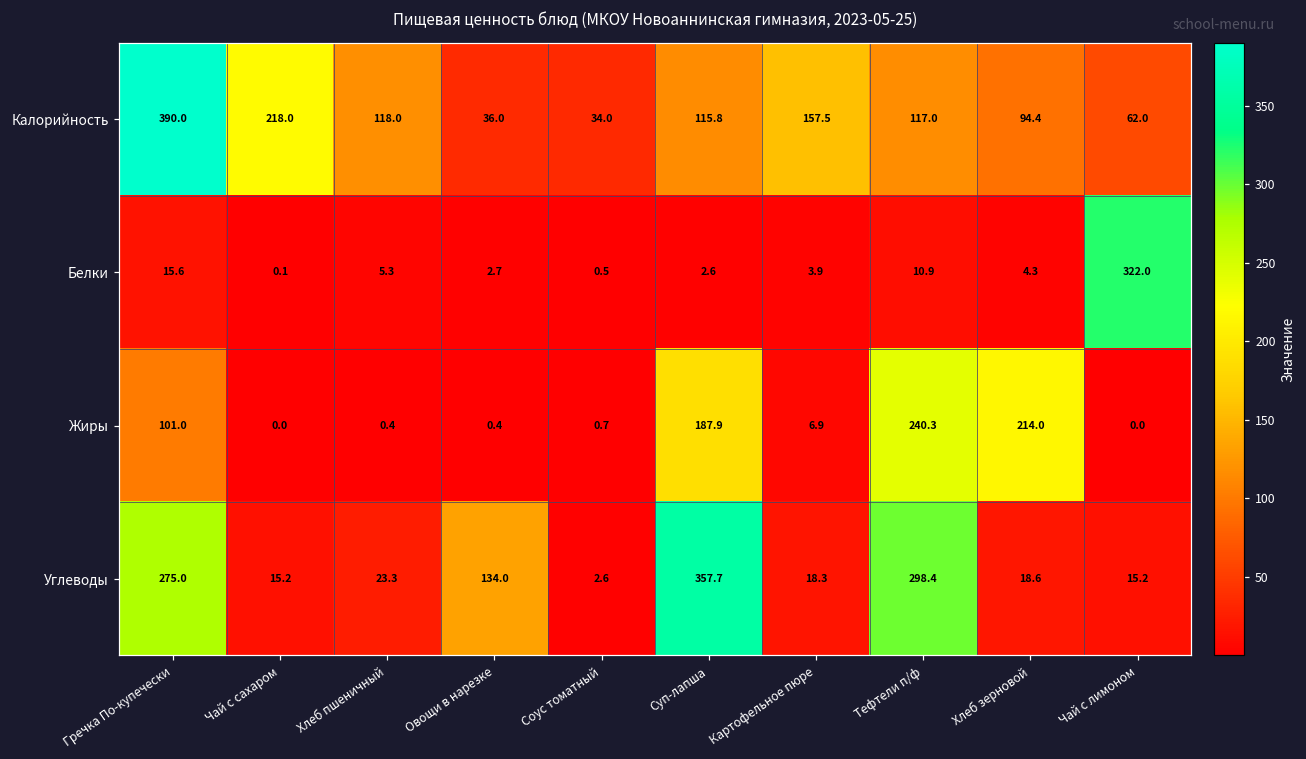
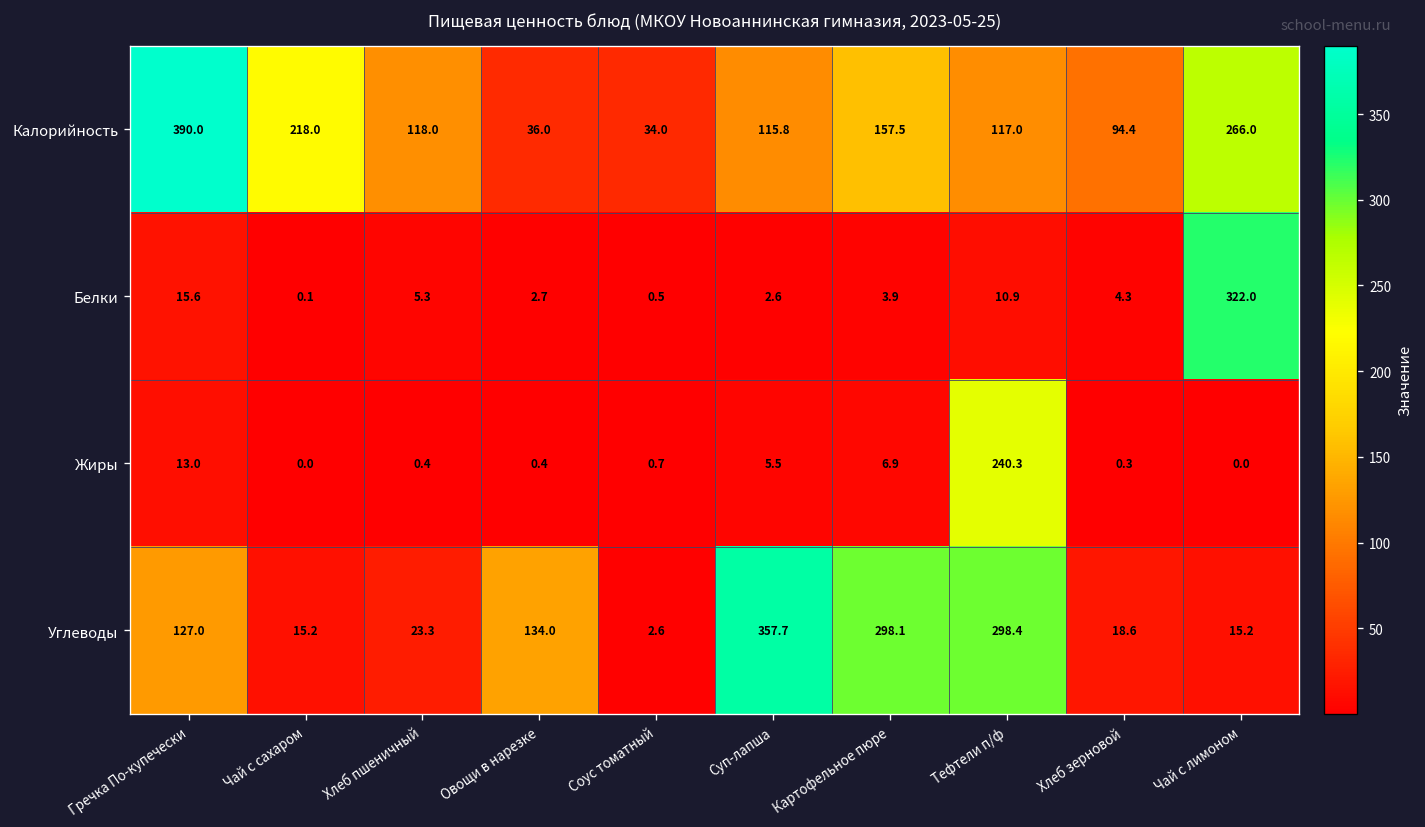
Калорийность, Чай с лимоном: 62.0 -> 266.0
Жиры, Гречка По-купечески: 101.0 -> 13.0
Жиры, Суп-лапша: 187.9 -> 5.5
Жиры, Хлеб зерновой: 214.0 -> 0.3
Углеводы, Гречка По-купечески: 275.0 -> 127.0
Углеводы, Картофельное пюре: 18.3 -> 298.1
